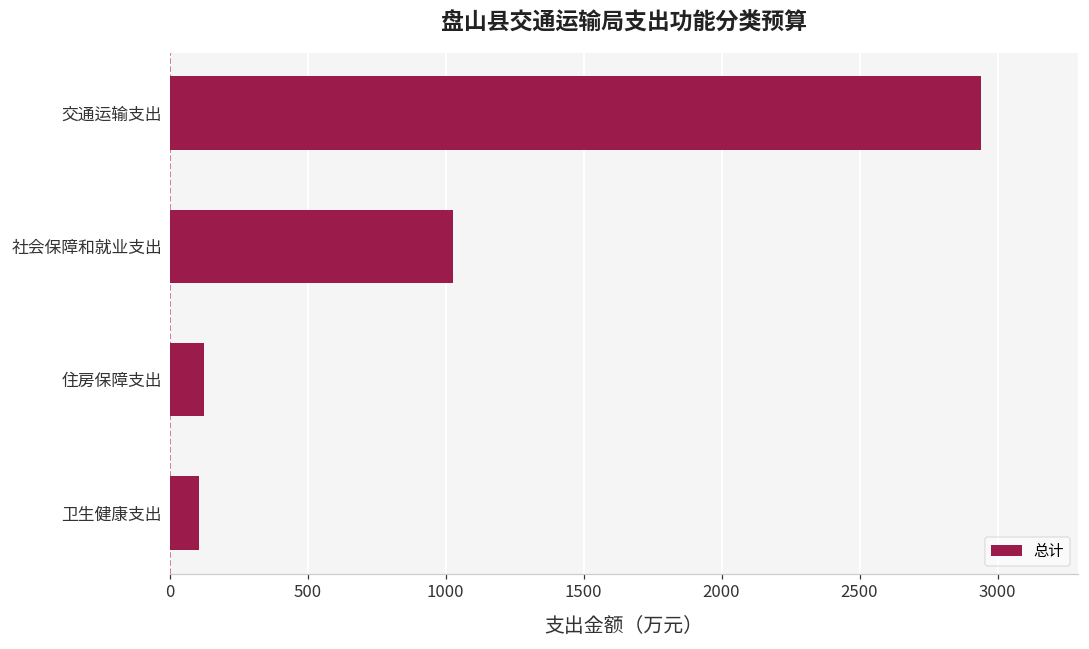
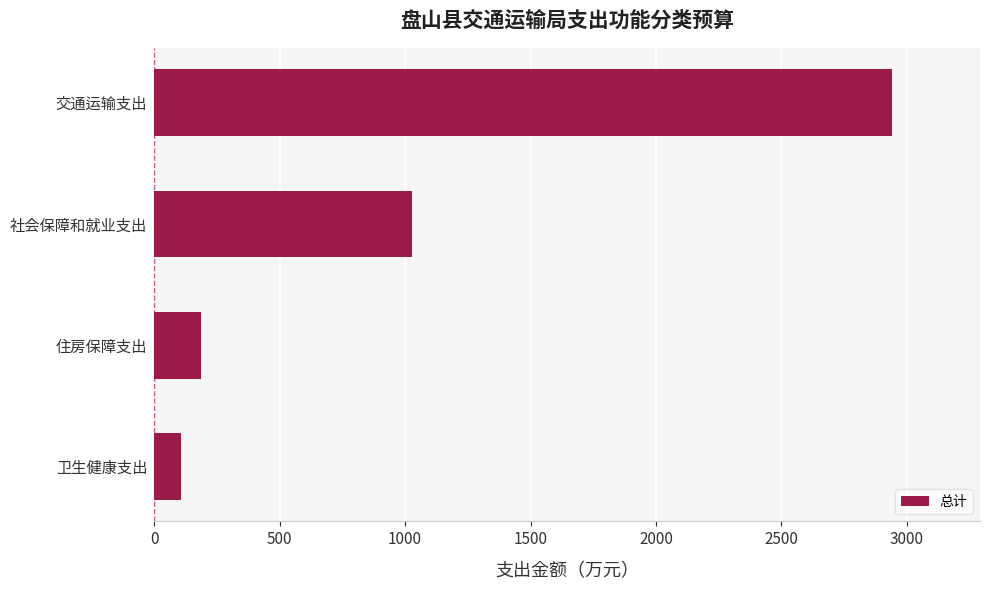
住房保障支出: 130 -> 180
